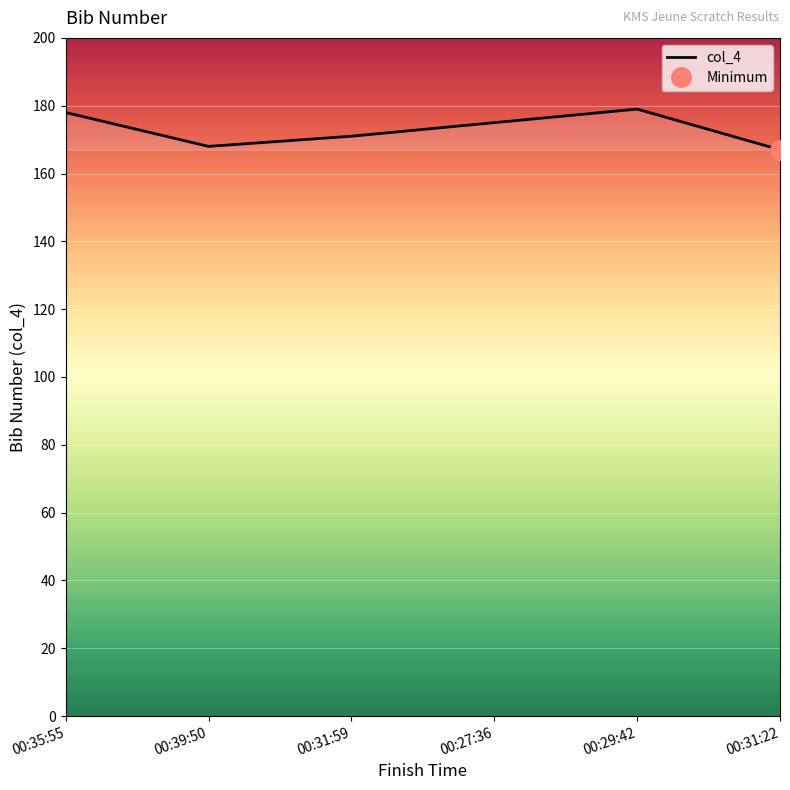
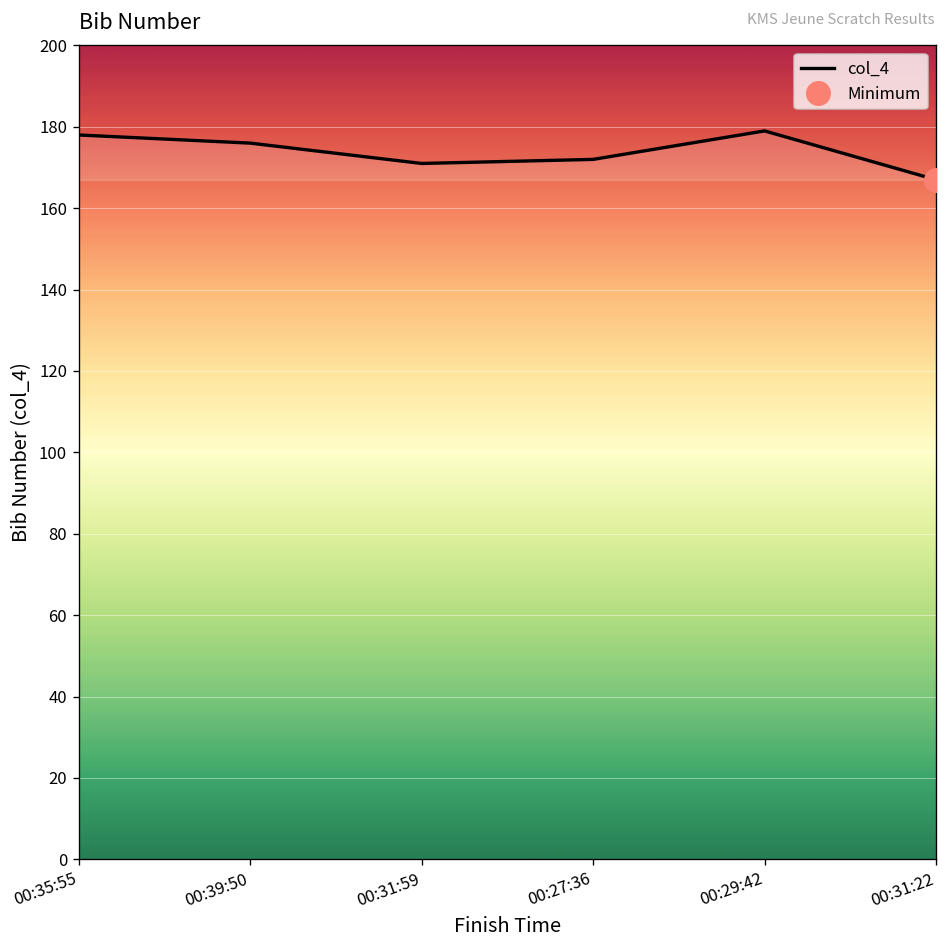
col_4, 00:39:50: 168 -> 176
col_4, 00:27:36: 175 -> 172
